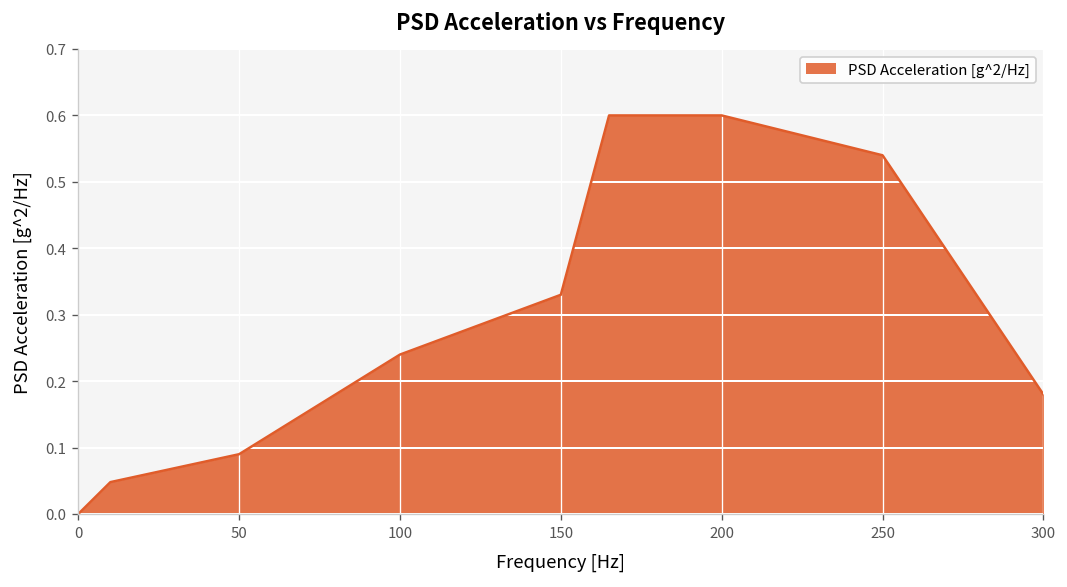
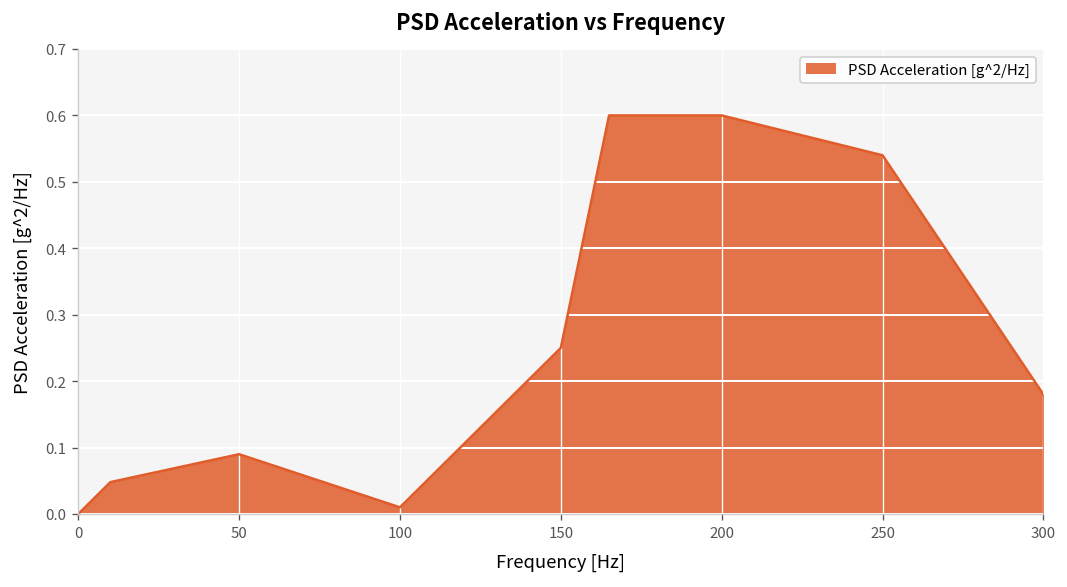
100: 0.24 -> 0.01
150: 0.33 -> 0.25
